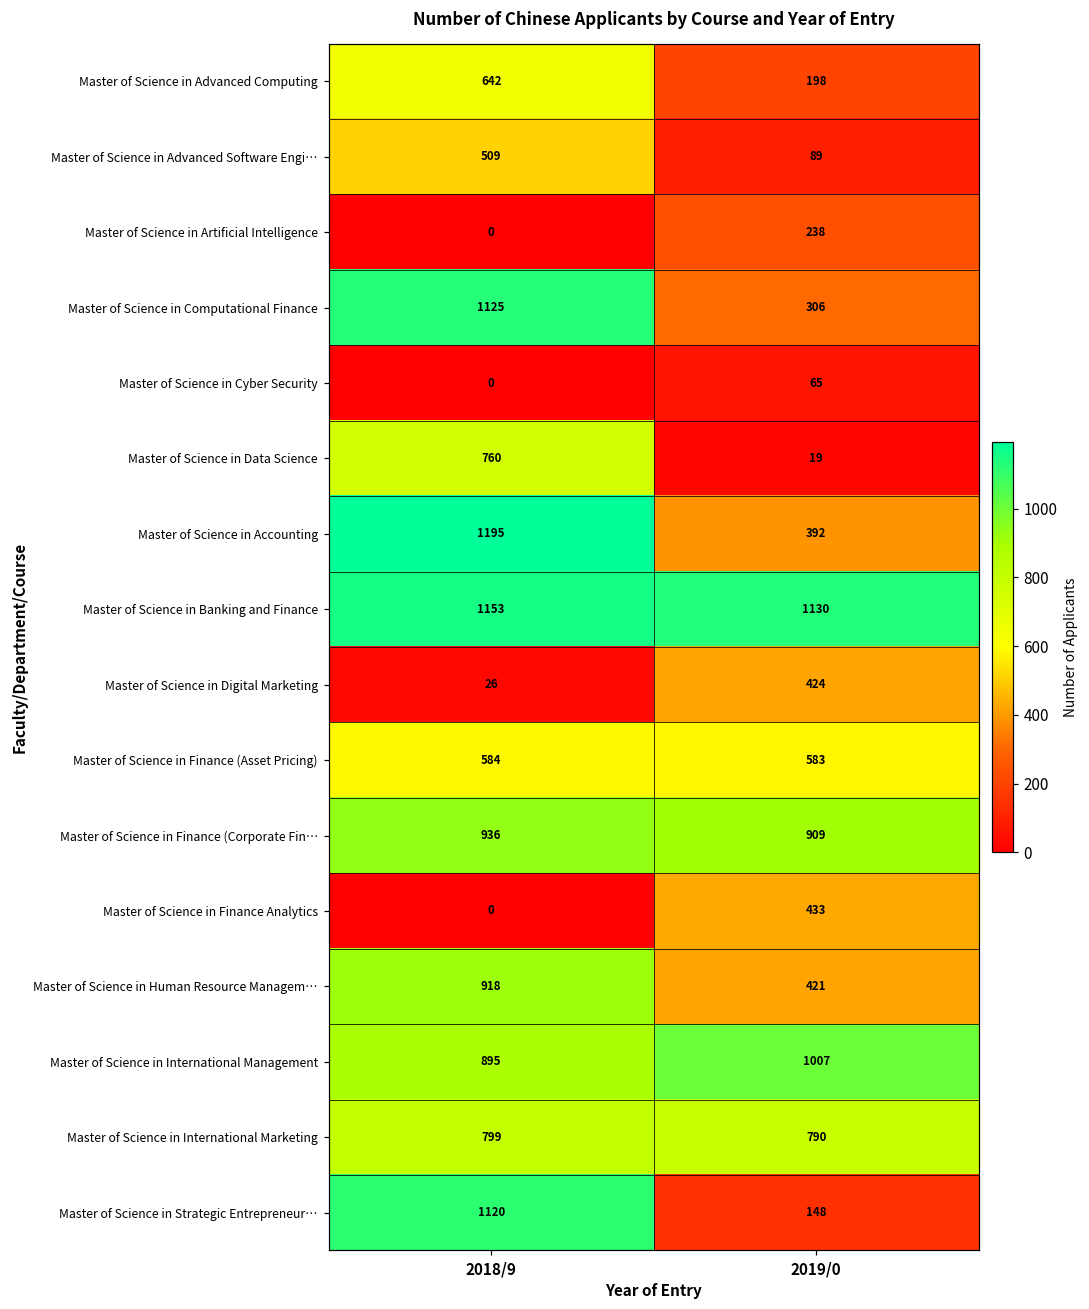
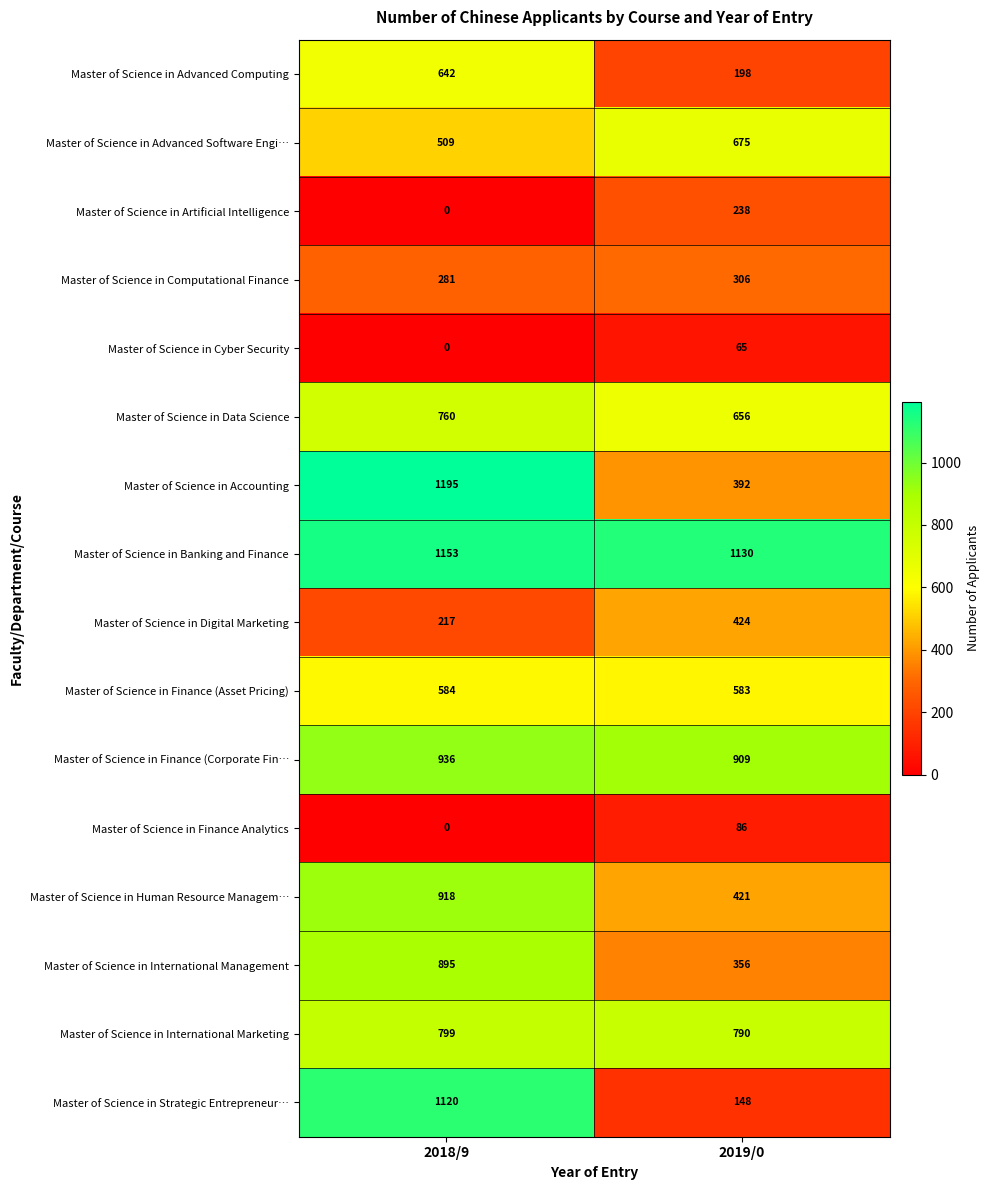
Master of Science in Advanced Software Engi…, 2019/0: 89 -> 675
Master of Science in Computational Finance, 2018/9: 1125 -> 281
Master of Science in Data Science, 2019/0: 19 -> 656
Master of Science in Digital Marketing, 2018/9: 26 -> 217
Master of Science in Finance Analytics, 2019/0: 433 -> 86
Master of Science in International Management, 2019/0: 1007 -> 356
